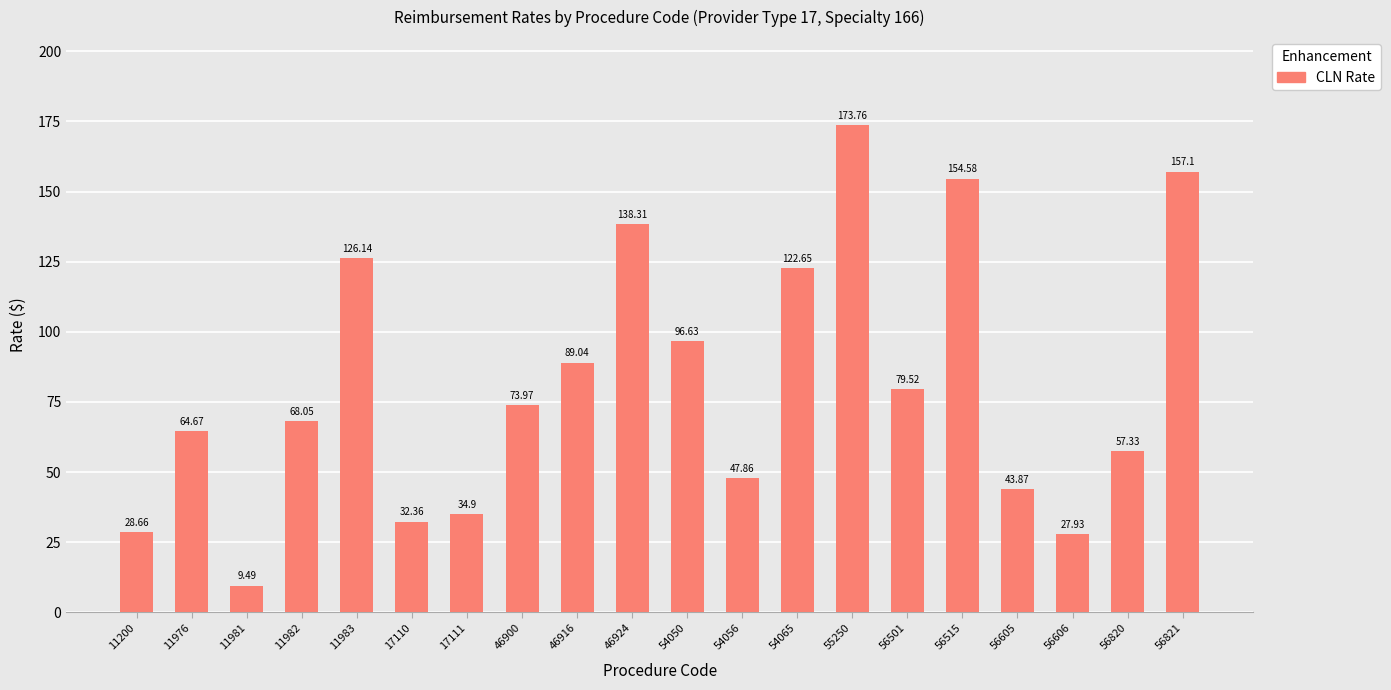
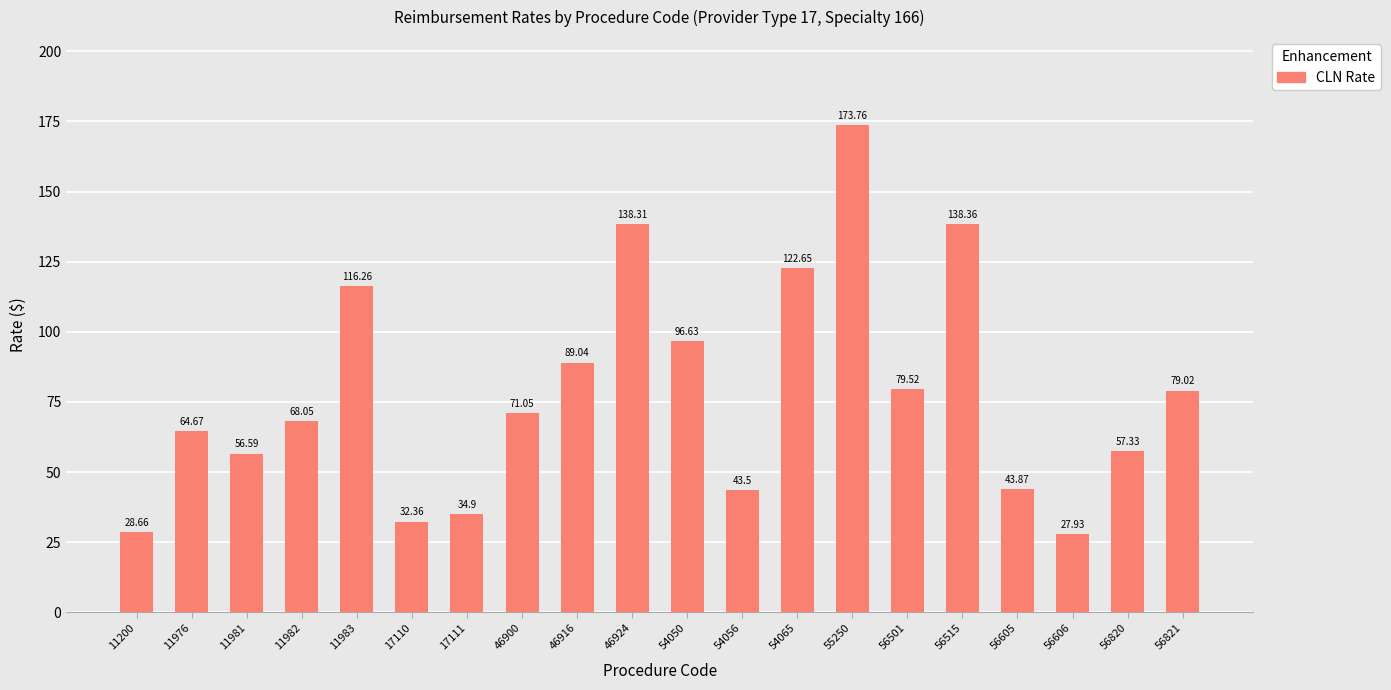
11981: 9.49 -> 56.59
11983: 126.14 -> 116.26
46900: 73.97 -> 71.05
54056: 47.86 -> 43.5
56515: 154.58 -> 138.36
56821: 157.1 -> 79.02
